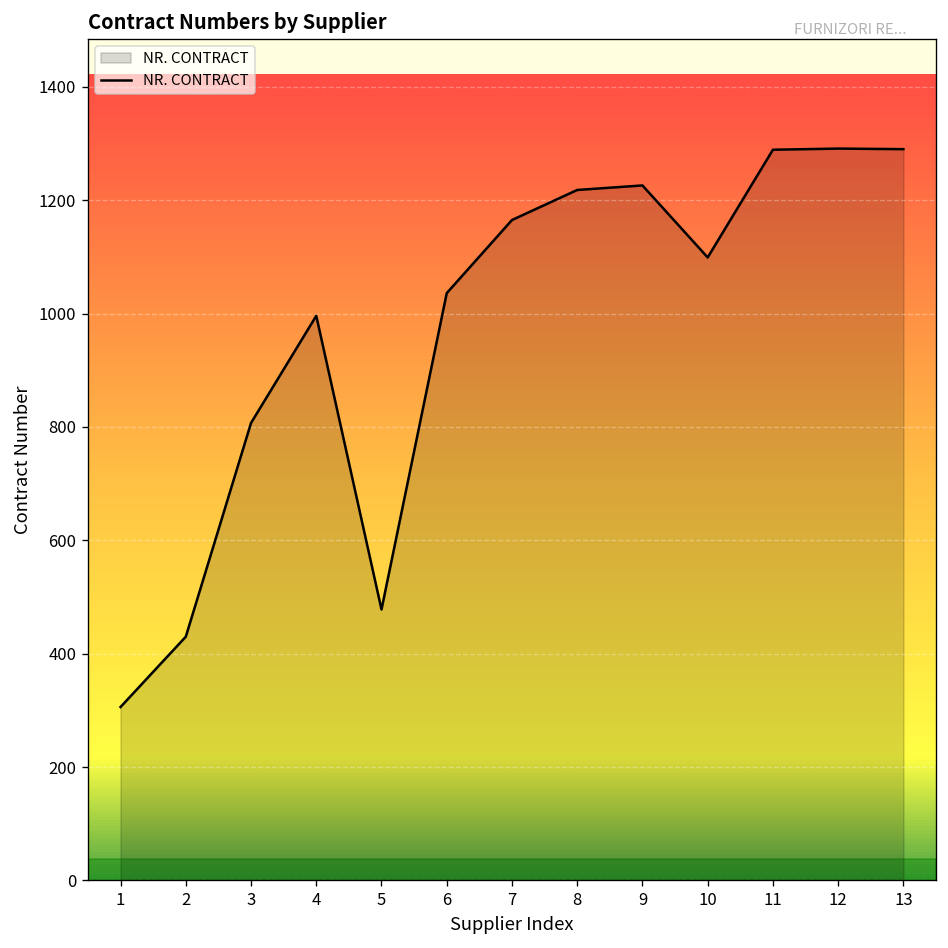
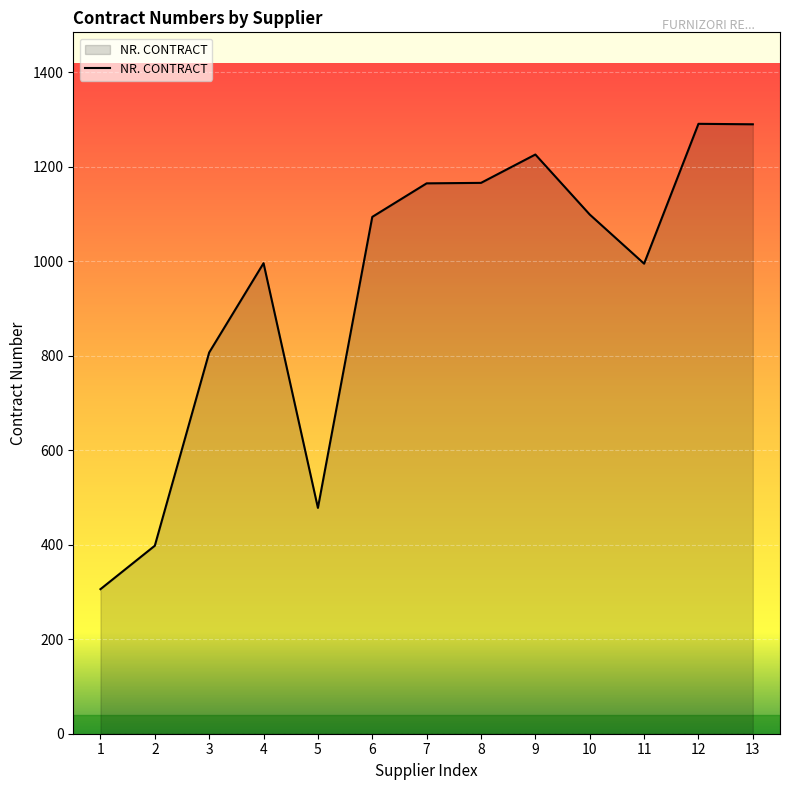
2: 430 -> 400
6: 1040 -> 1090
8: 1220 -> 1170
11: 1290 -> 1000
